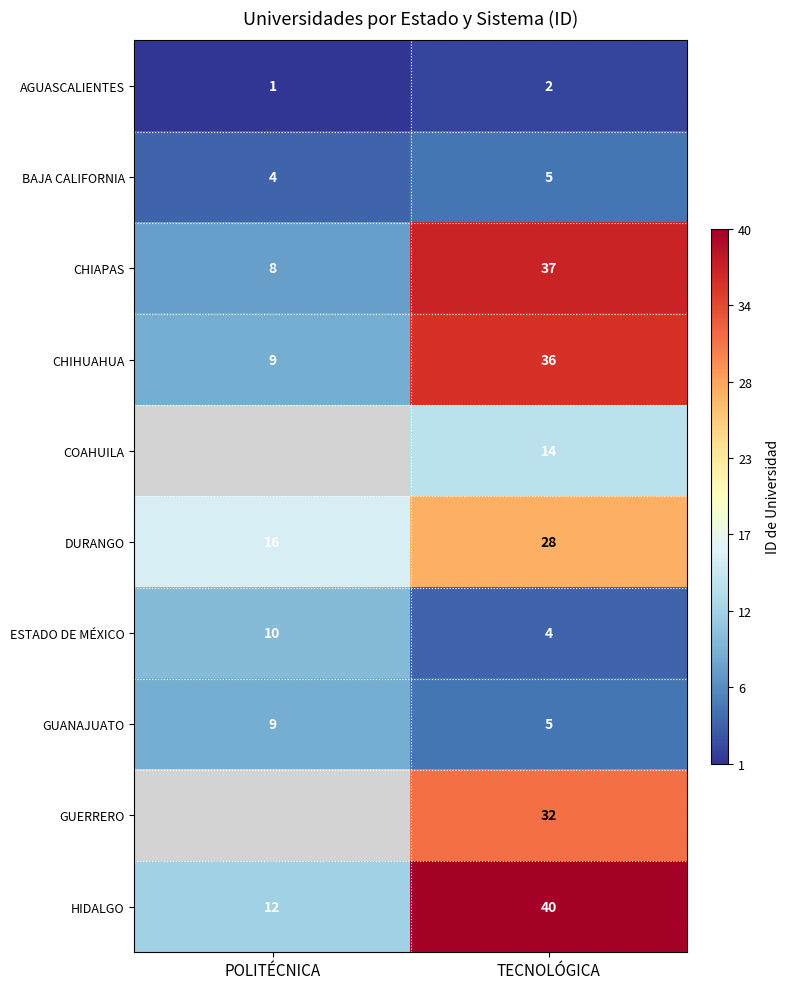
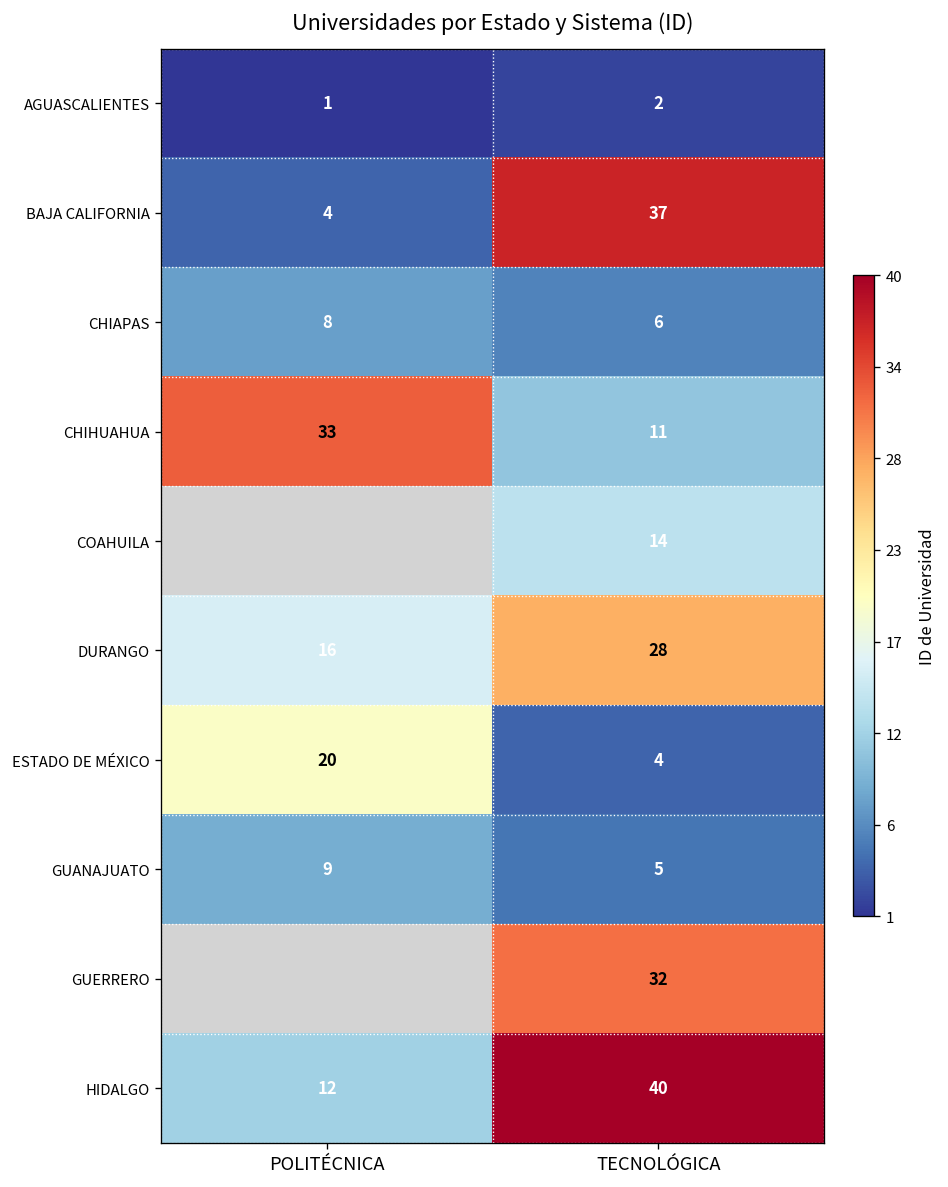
BAJA CALIFORNIA, TECNOLÓGICA: 5 -> 37
CHIAPAS, TECNOLÓGICA: 37 -> 6
CHIHUAHUA, POLITÉCNICA: 9 -> 33
CHIHUAHUA, TECNOLÓGICA: 36 -> 11
ESTADO DE MÉXICO, POLITÉCNICA: 10 -> 20
